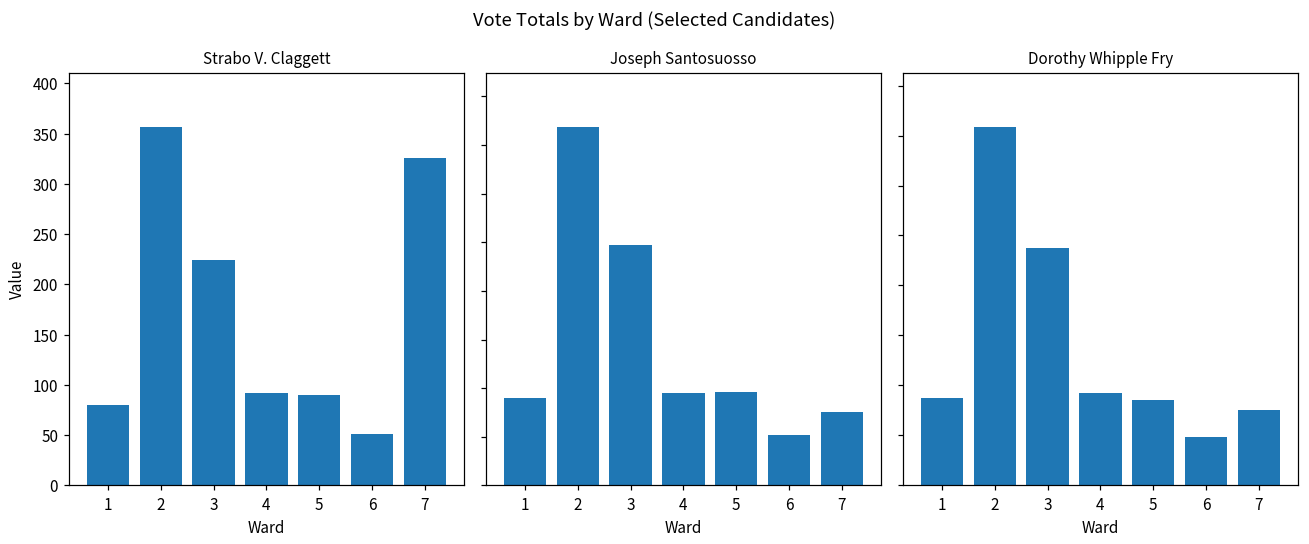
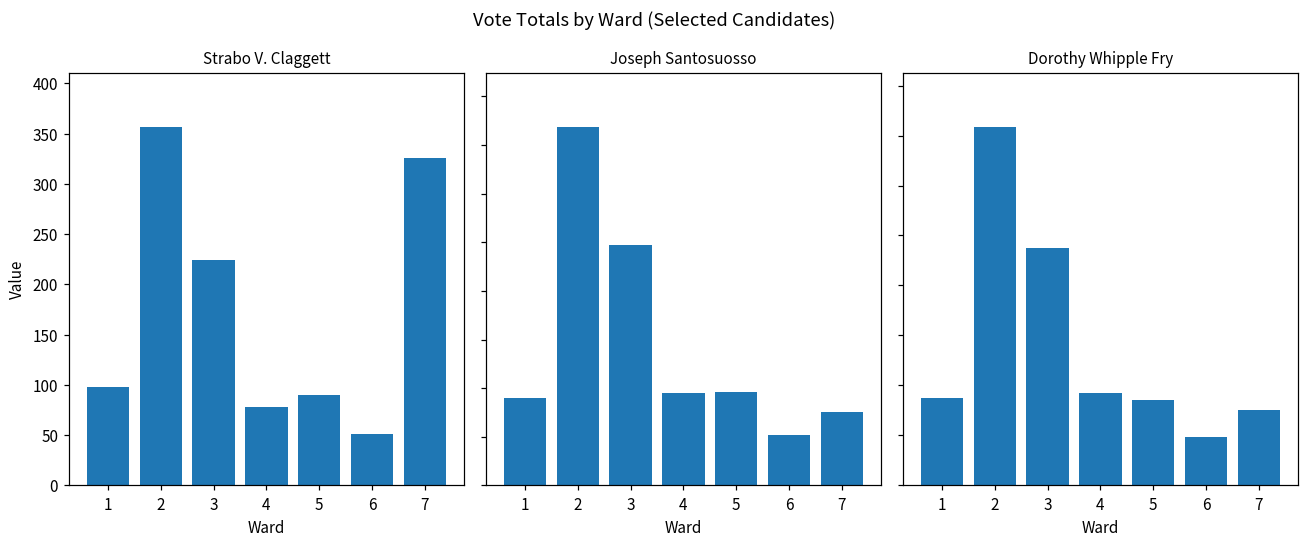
Strabo V. Claggett, 1: 80 -> 100
Strabo V. Claggett, 4: 90 -> 80
